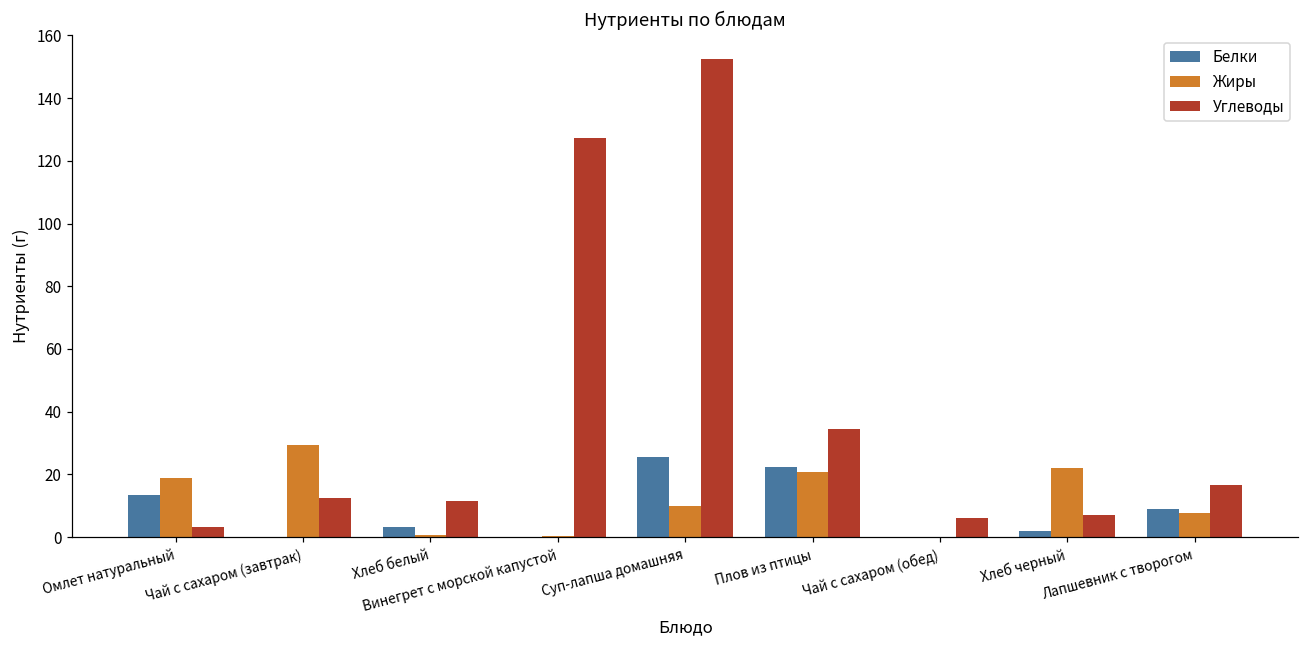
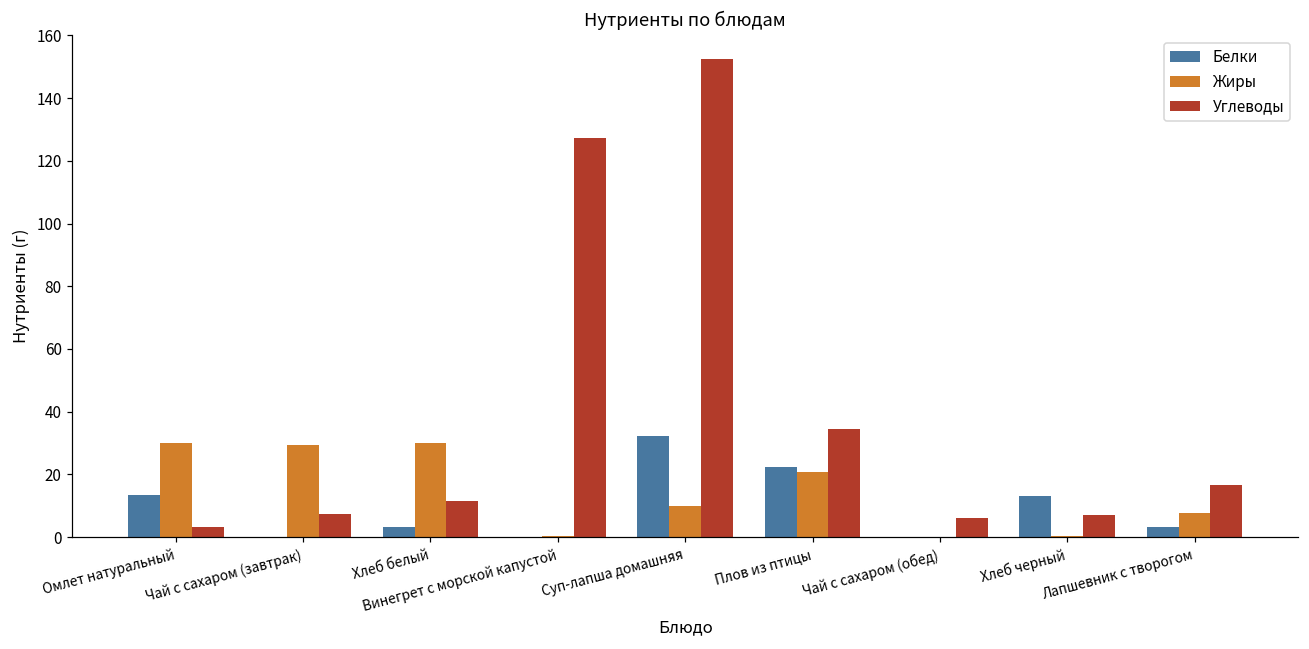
Жиры, Омлет натуральный: 19 -> 30
Углеводы, Чай с сахаром (завтрак): 12 -> 7
Жиры, Хлеб белый: 1 -> 30
Белки, Суп-лапша домашняя: 26 -> 32
Белки, Хлеб черный: 2 -> 13
Жиры, Хлеб черный: 22 -> 0
Белки, Лапшевник с творогом: 9 -> 3
